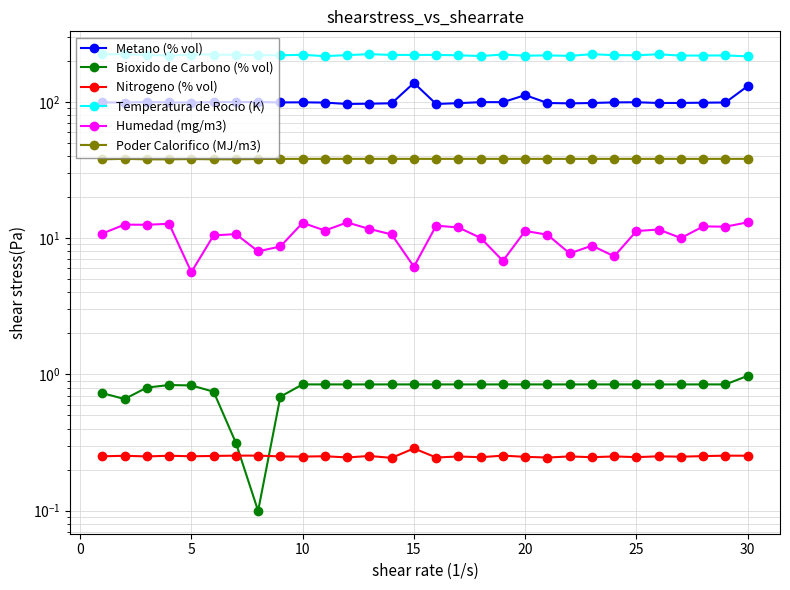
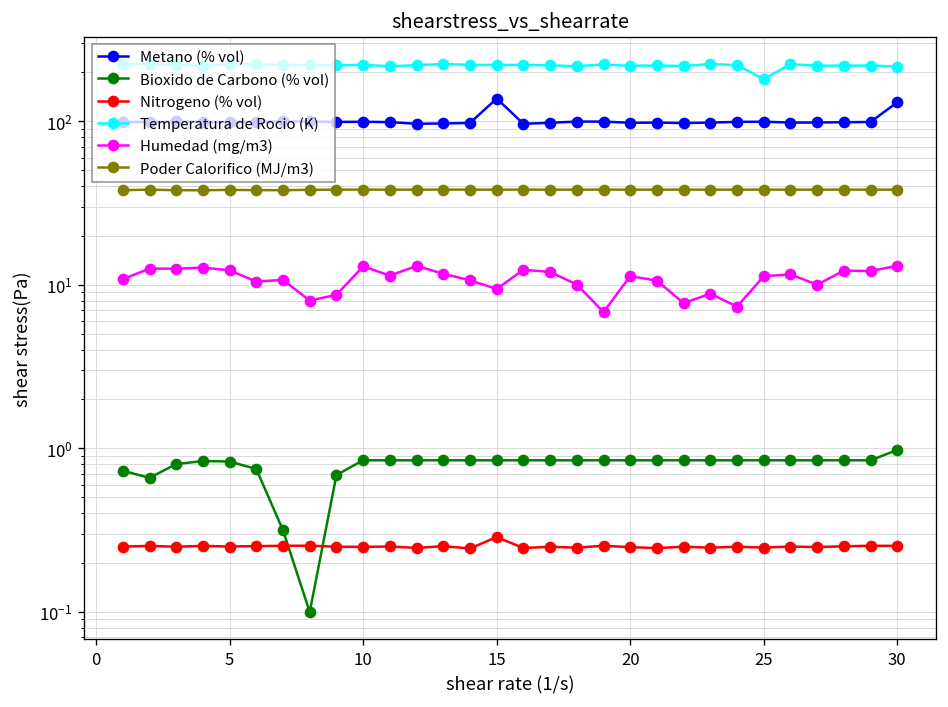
Humedad (mg/m3), 5: 5.6 -> 12
Humedad (mg/m3), 15: 6 -> 9
Metano (% vol), 20: 110 -> 100
Temperatura de Rocio (K), 25: 220 -> 180
